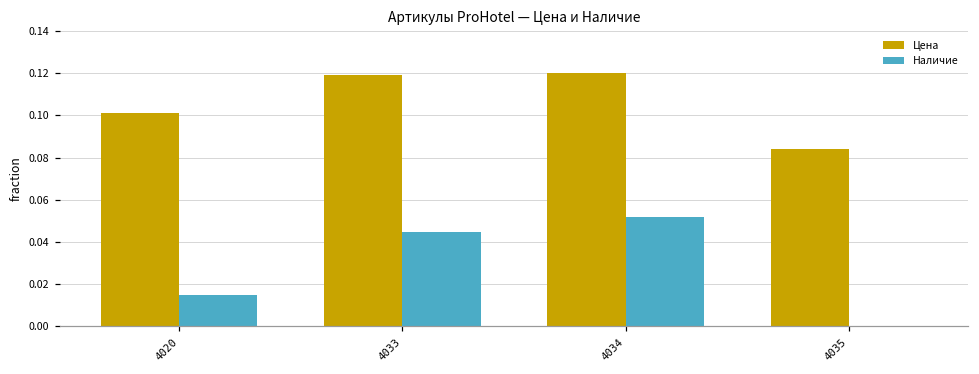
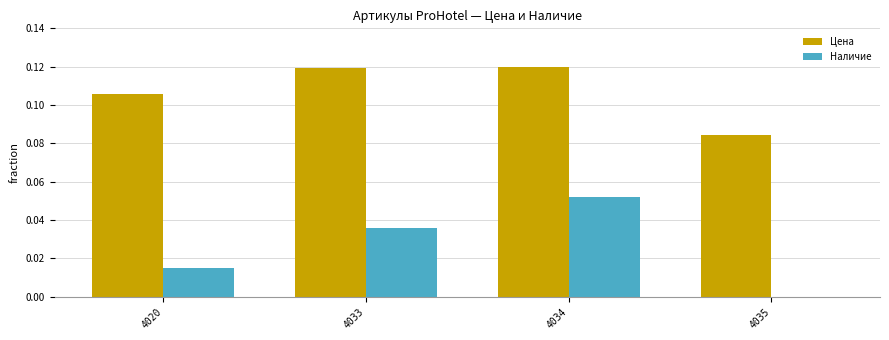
Цена, 4020: 0.101 -> 0.106
Наличие, 4033: 0.045 -> 0.036
